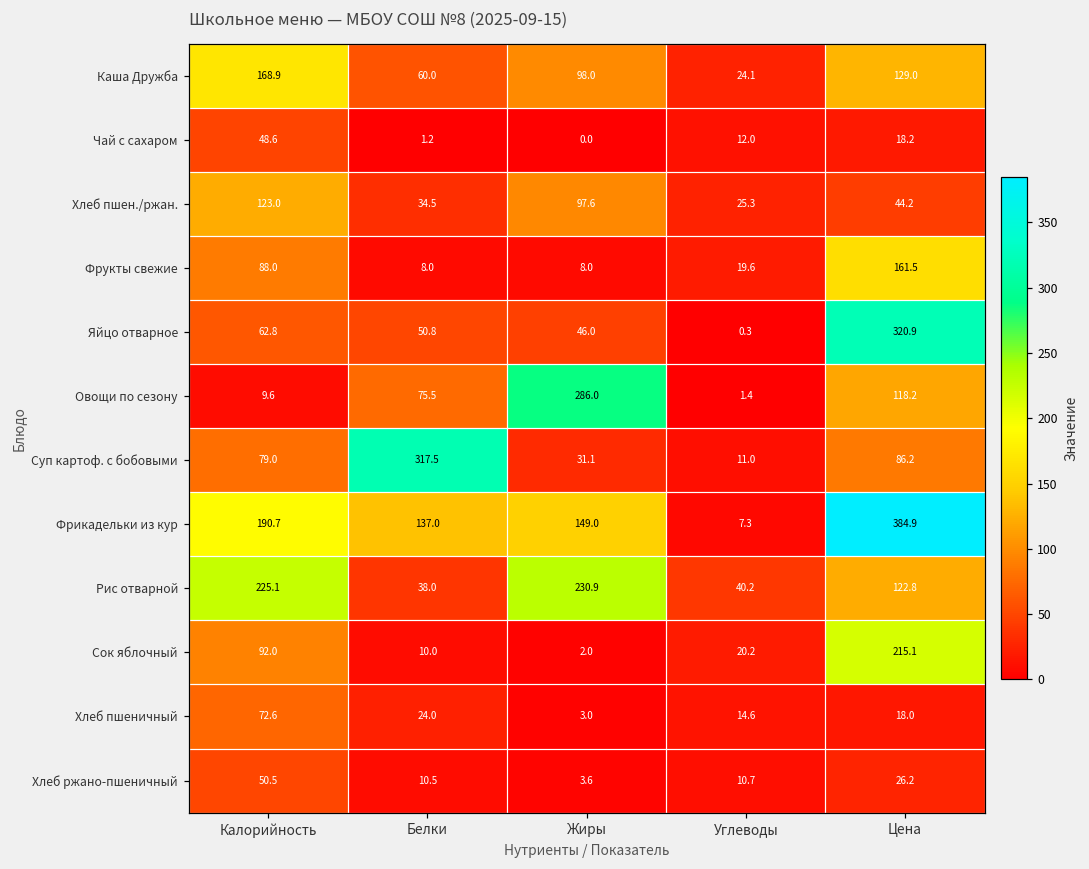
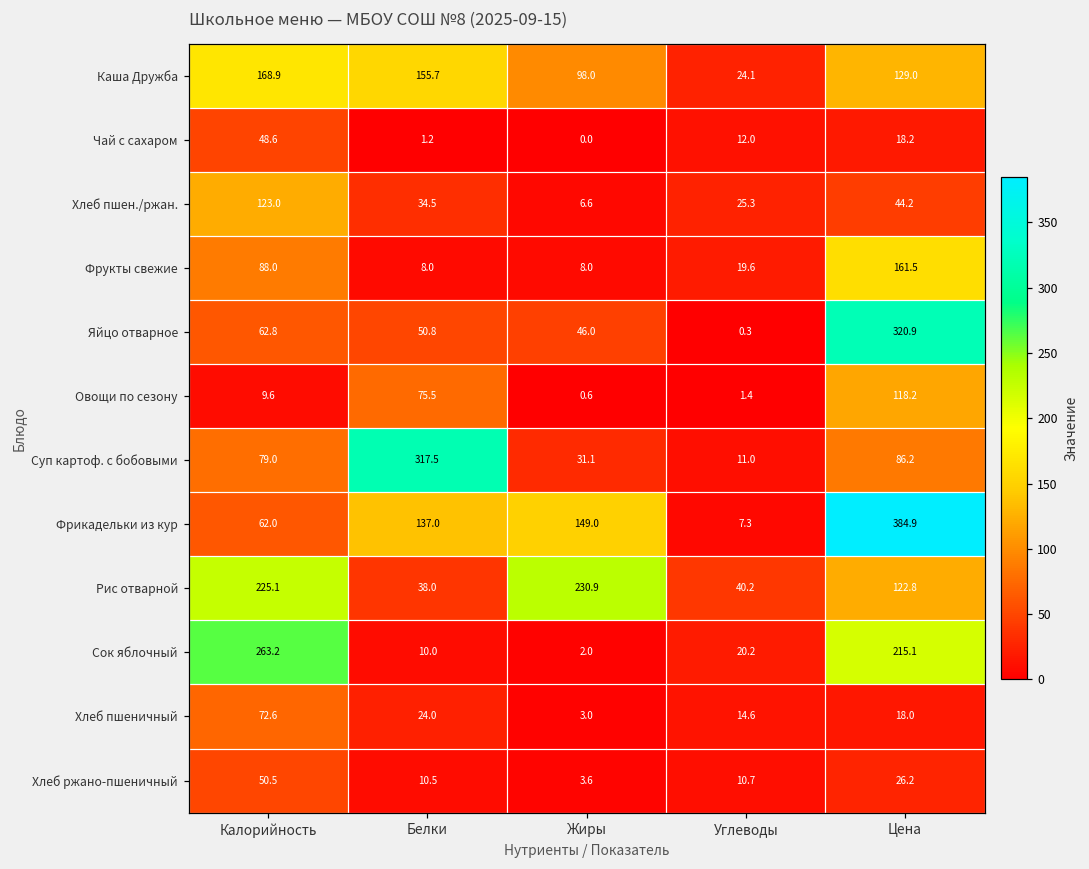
Каша Дружба, Белки: 60.0 -> 155.7
Хлеб пшен./ржан., Жиры: 97.6 -> 6.6
Овощи по сезону, Жиры: 286.0 -> 0.6
Фрикадельки из кур, Калорийность: 190.7 -> 62.0
Сок яблочный, Калорийность: 92.0 -> 263.2
